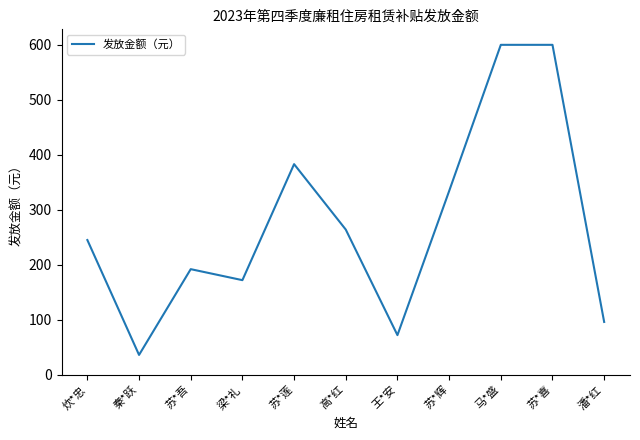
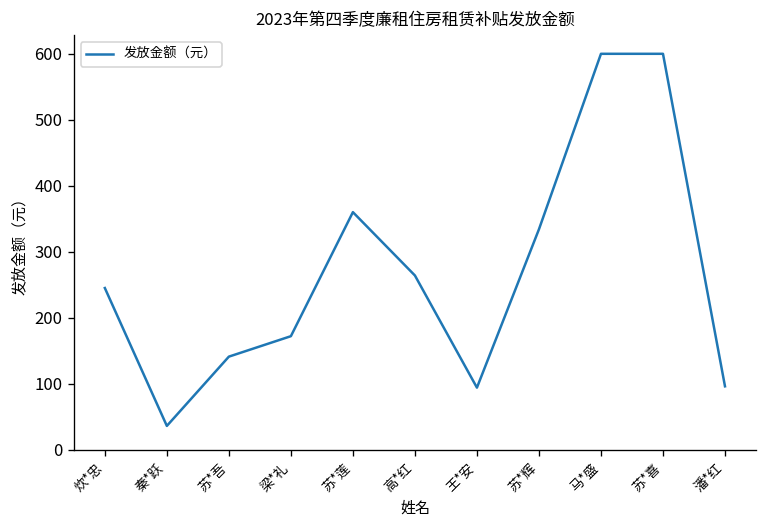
苏*吾: 190 -> 140
苏*莲: 380 -> 360
王*安: 70 -> 90
